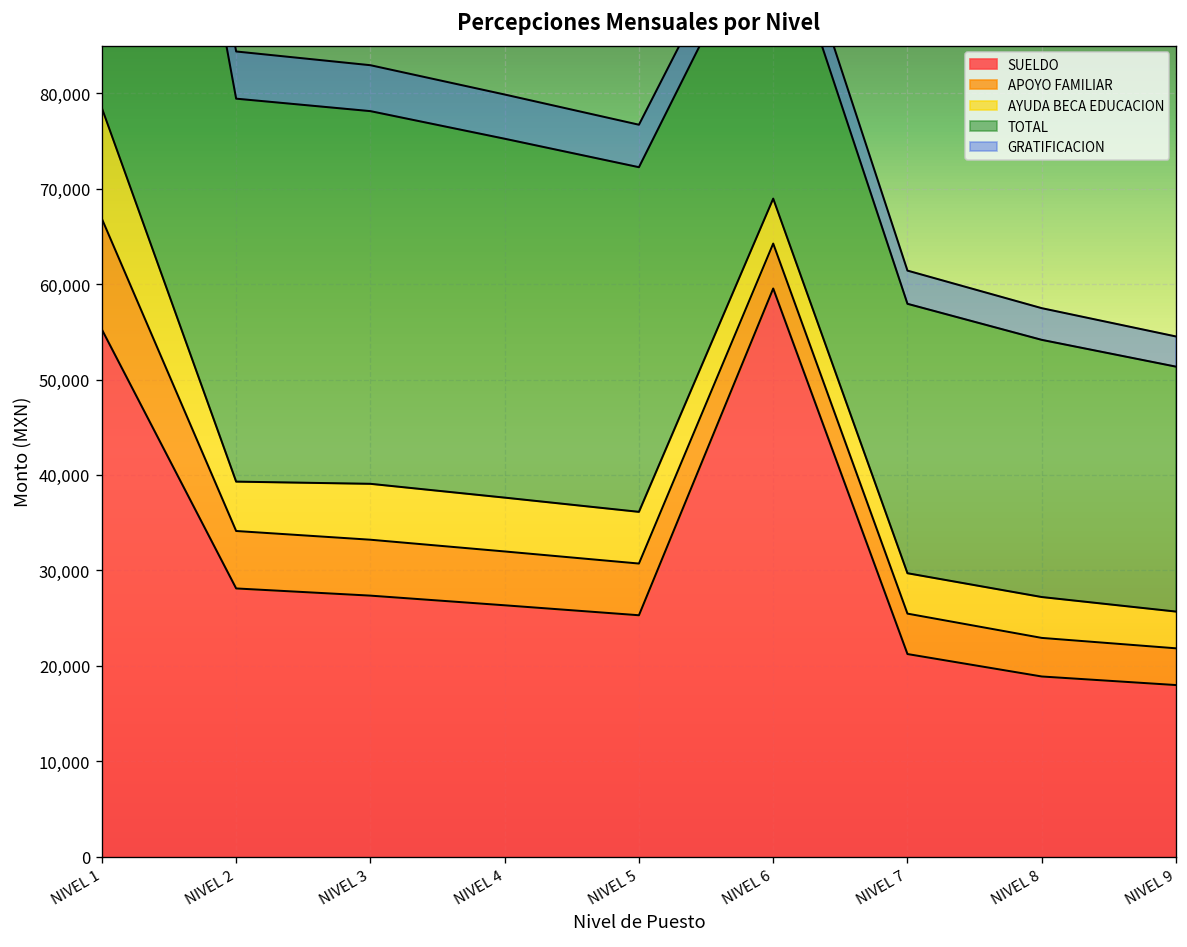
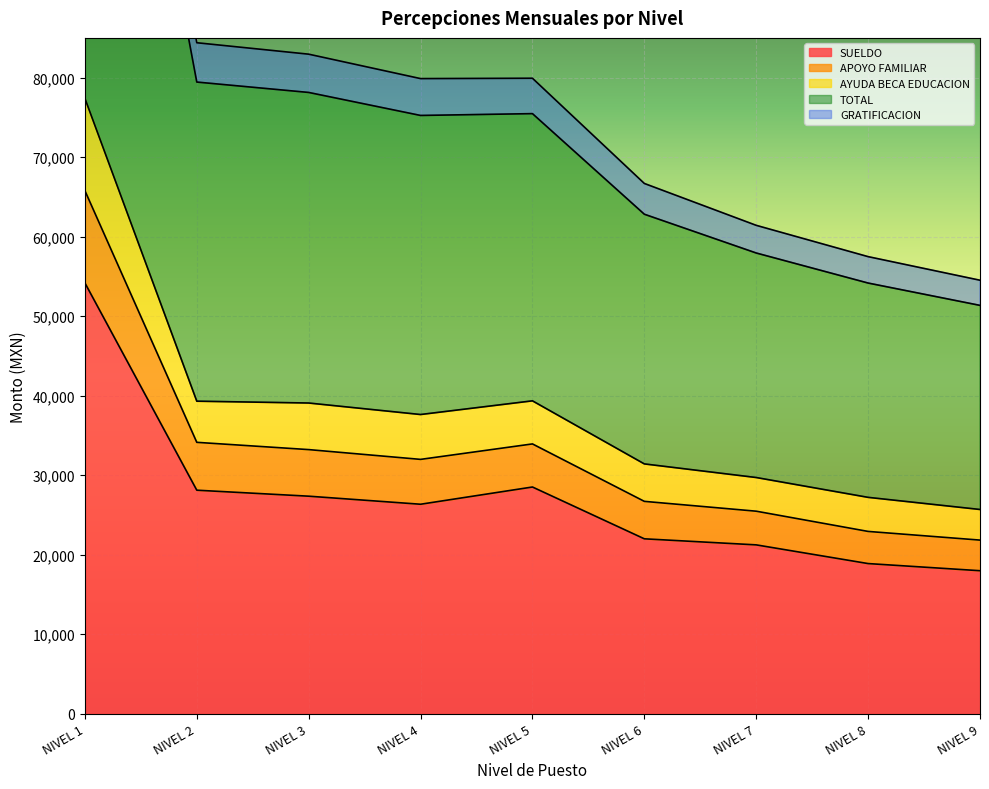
SUELDO, NIVEL 1: 55,000 -> 54,000
SUELDO, NIVEL 5: 25,000 -> 29,000
SUELDO, NIVEL 6: 60,000 -> 22,000
